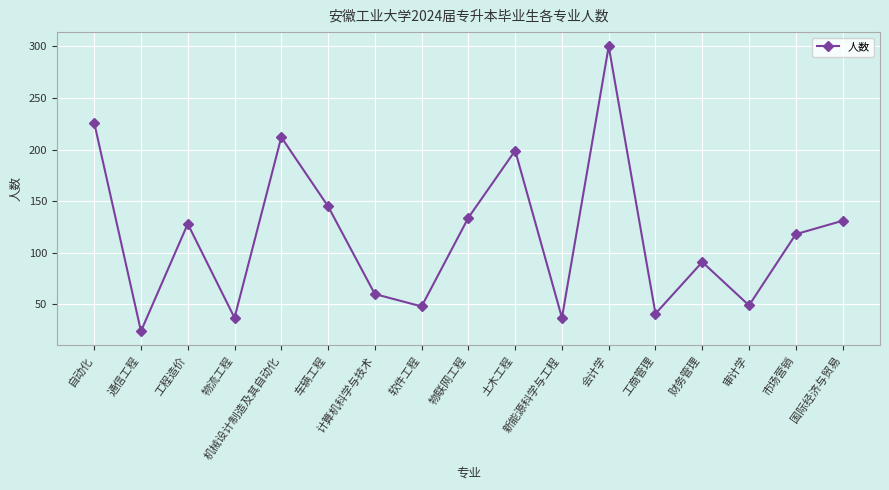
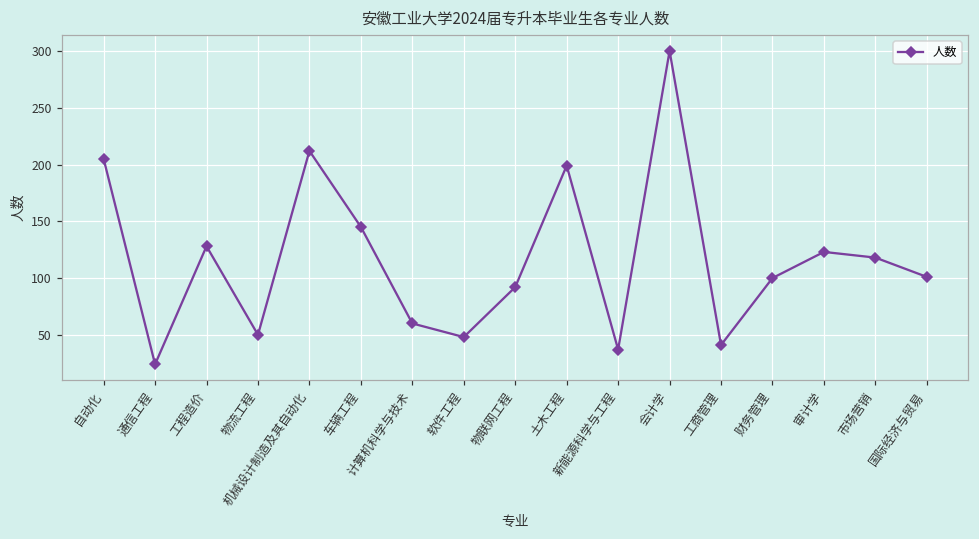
自动化: 226 -> 205
物流工程: 37 -> 50
物联网工程: 134 -> 92
财务管理: 91 -> 100
审计学: 49 -> 123
国际经济与贸易: 131 -> 101
